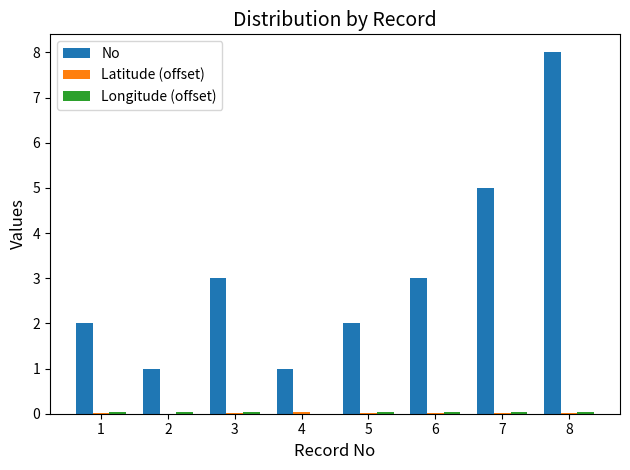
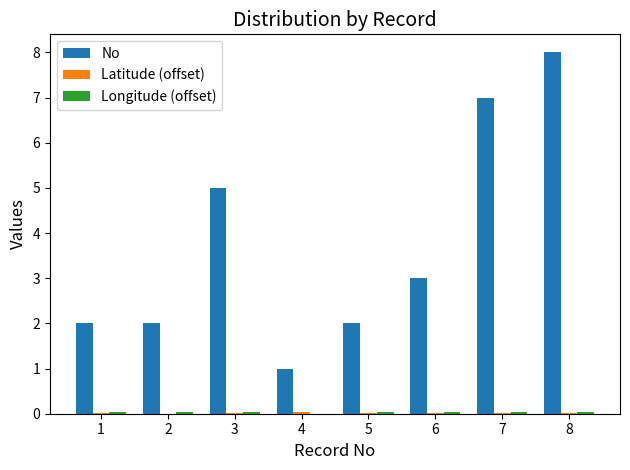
No, 2: 1 -> 2
No, 3: 3 -> 5
No, 7: 5 -> 7
